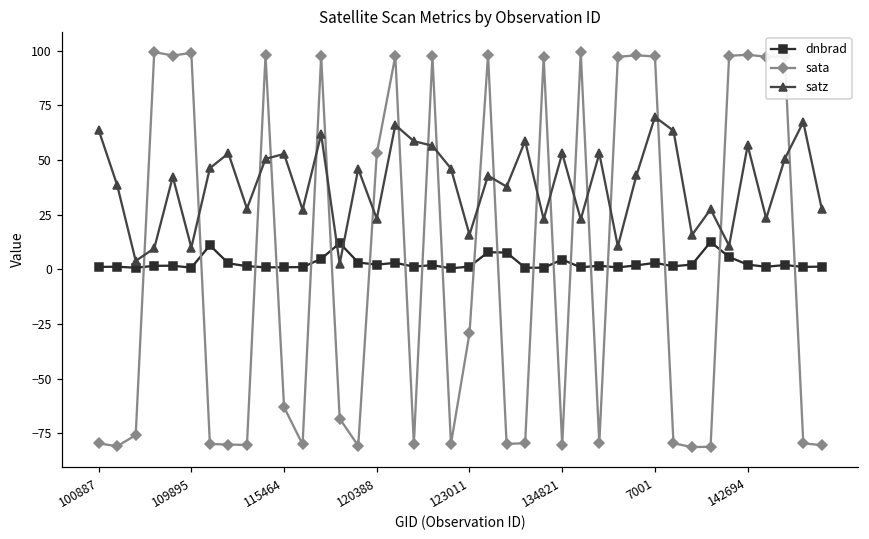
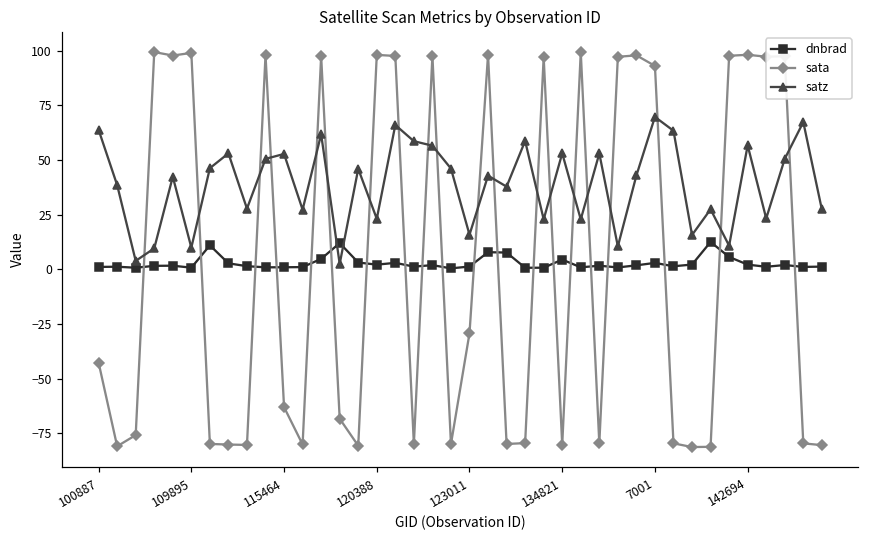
sata, 100887: -80 -> -43
sata, 120388: 53 -> 98
sata, 7001: 97 -> 93
